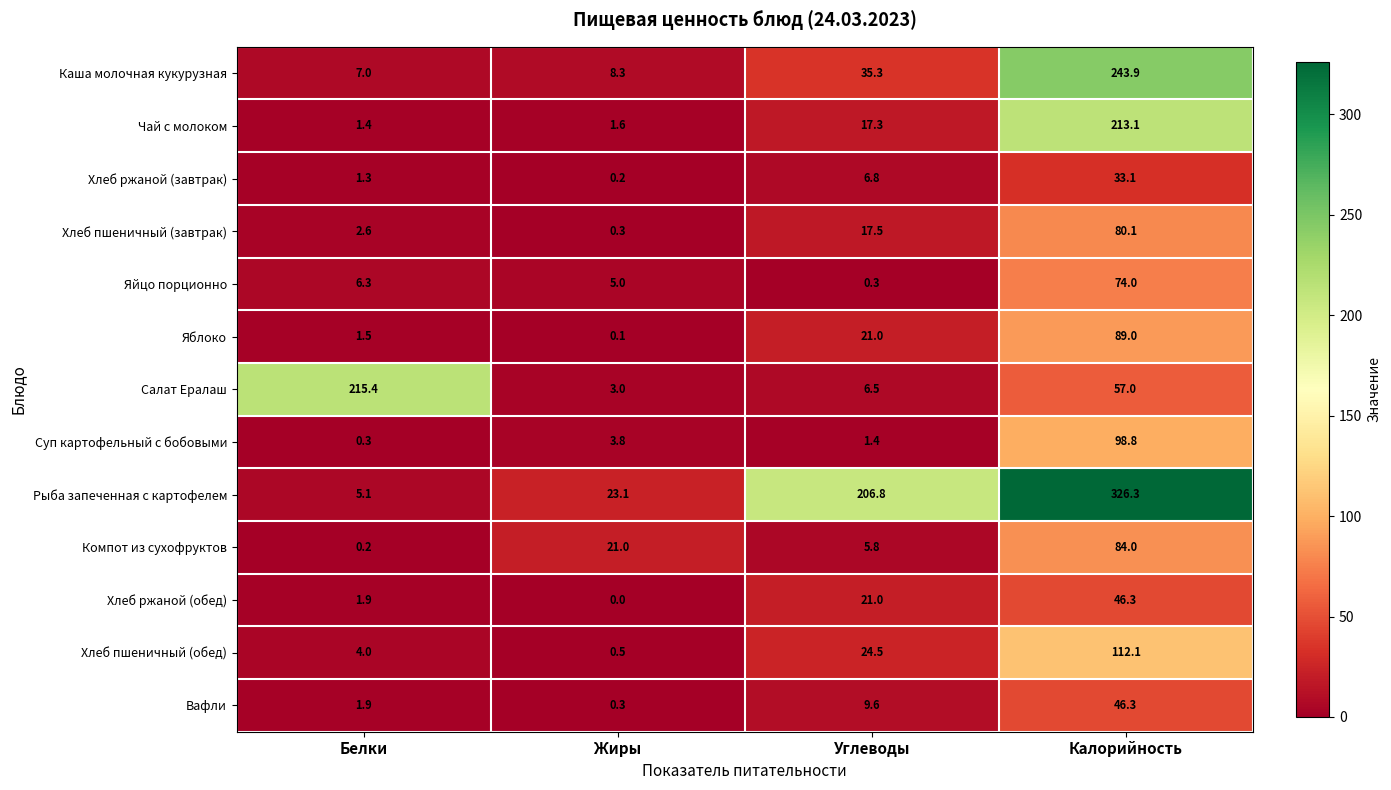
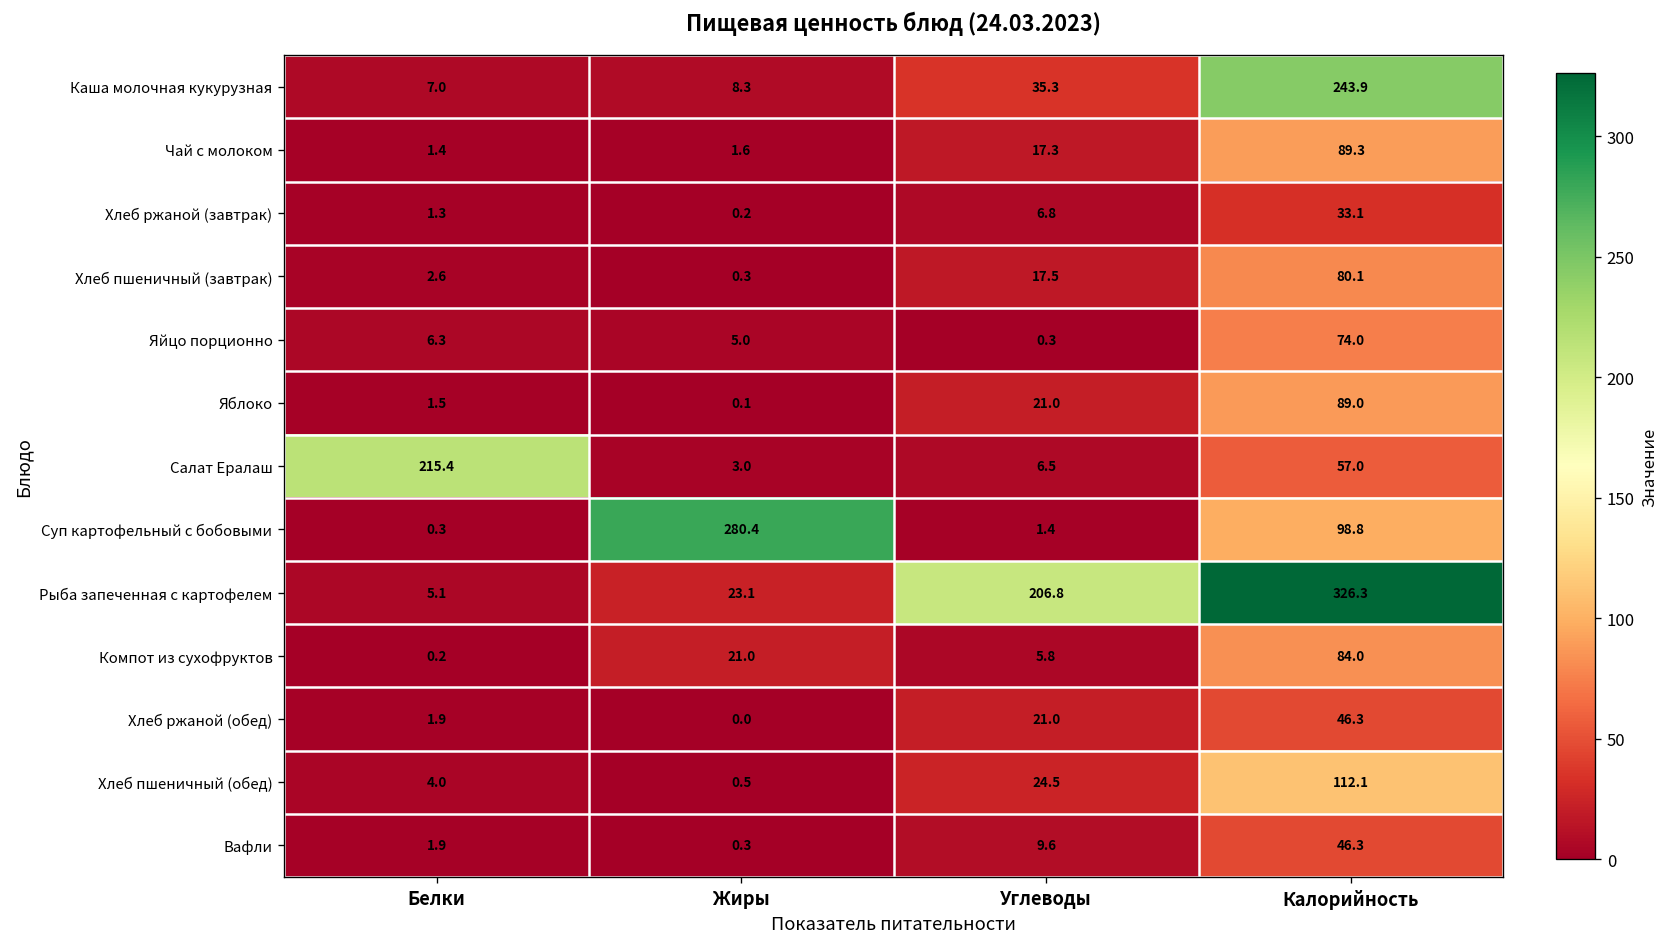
Чай с молоком, Калорийность: 213.1 -> 89.3
Суп картофельный с бобовыми, Жиры: 3.8 -> 280.4
